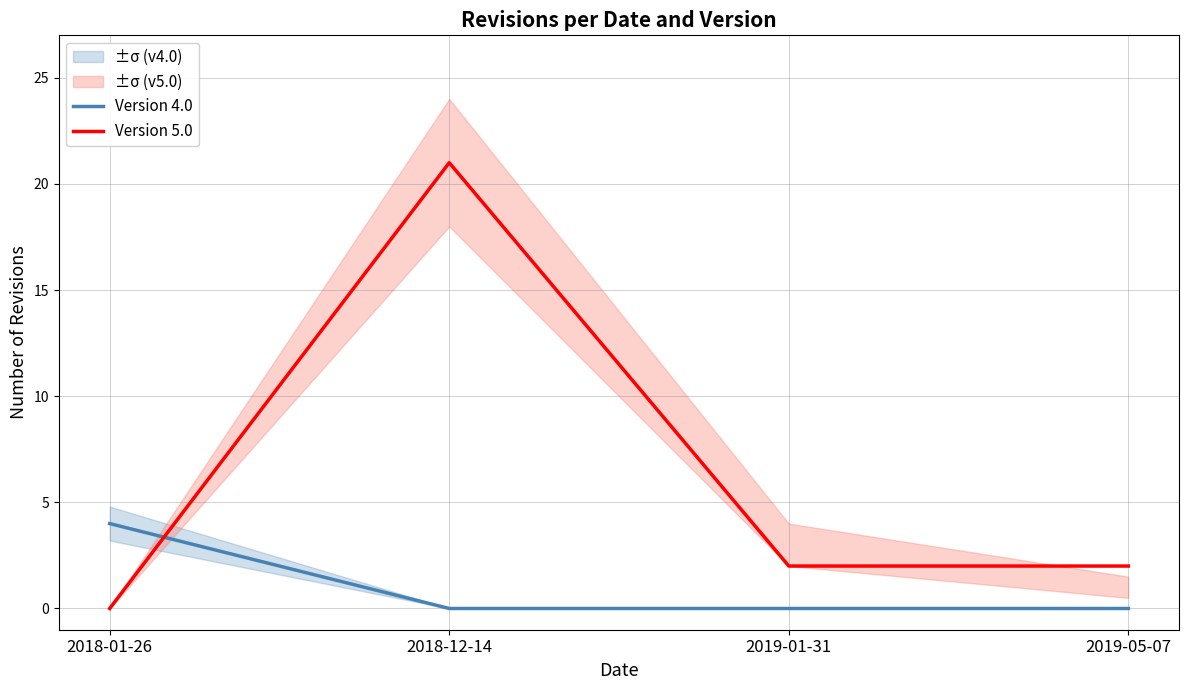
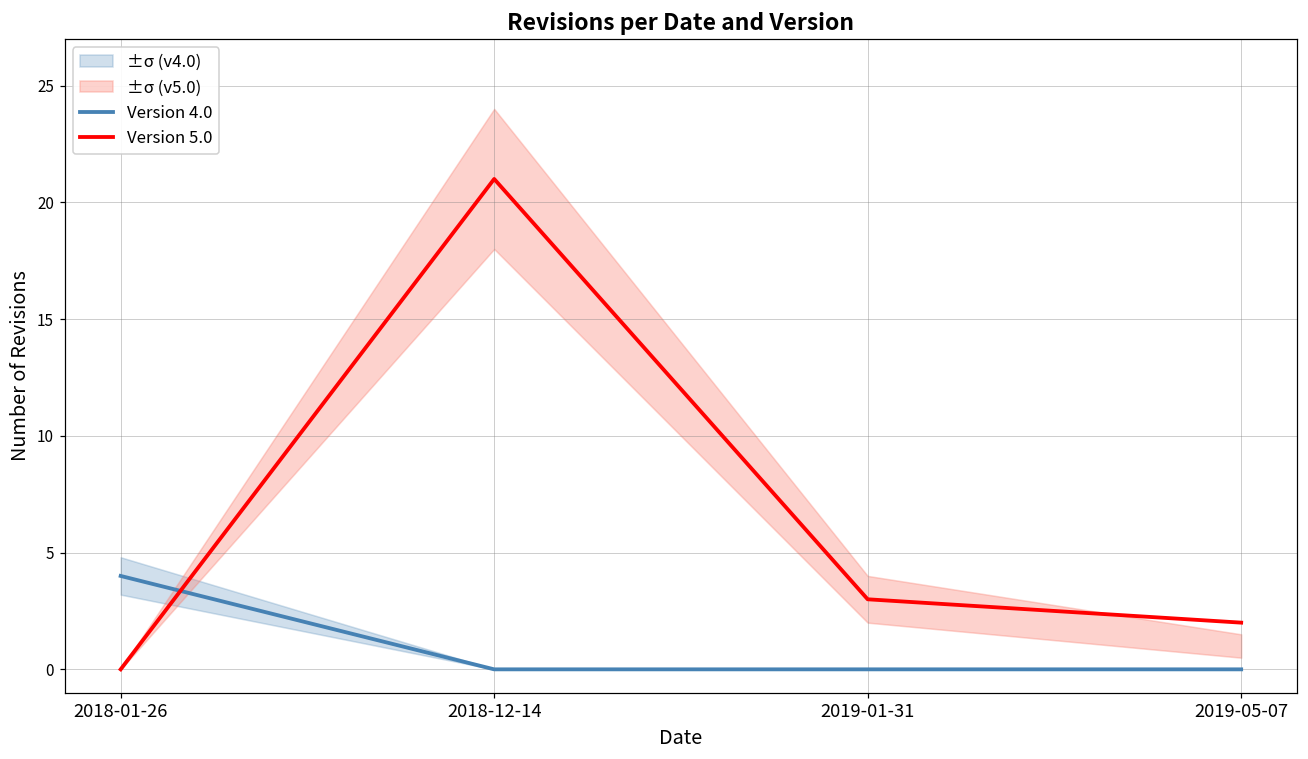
Version 5.0, 2019-01-31: 2 -> 3
